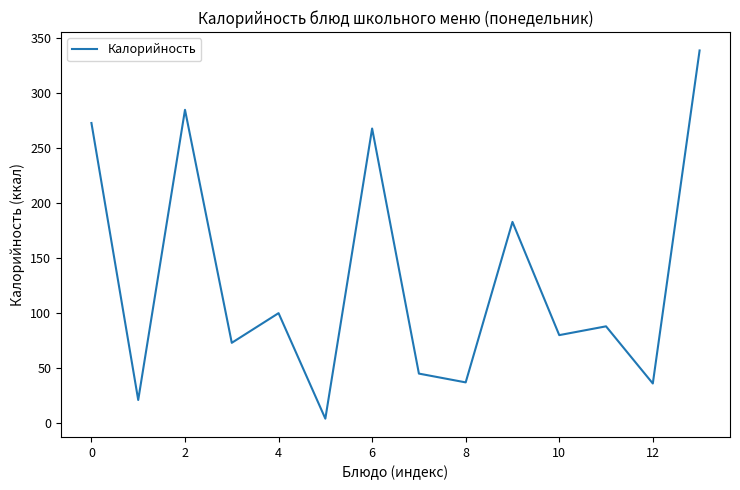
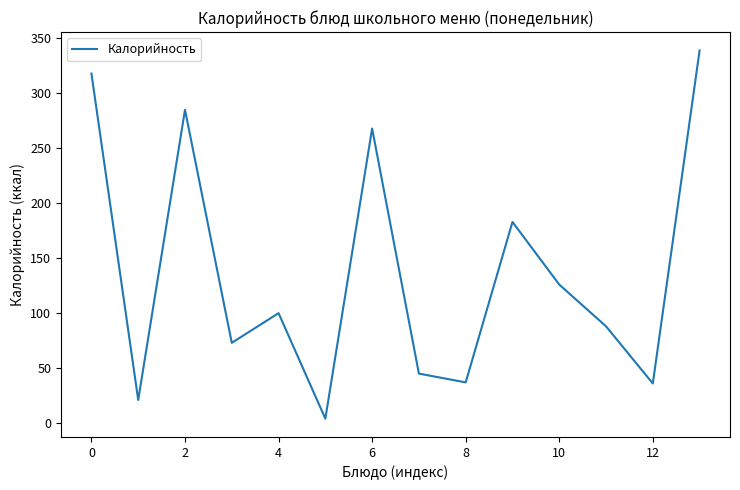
0: 273 -> 318
10: 80 -> 126
